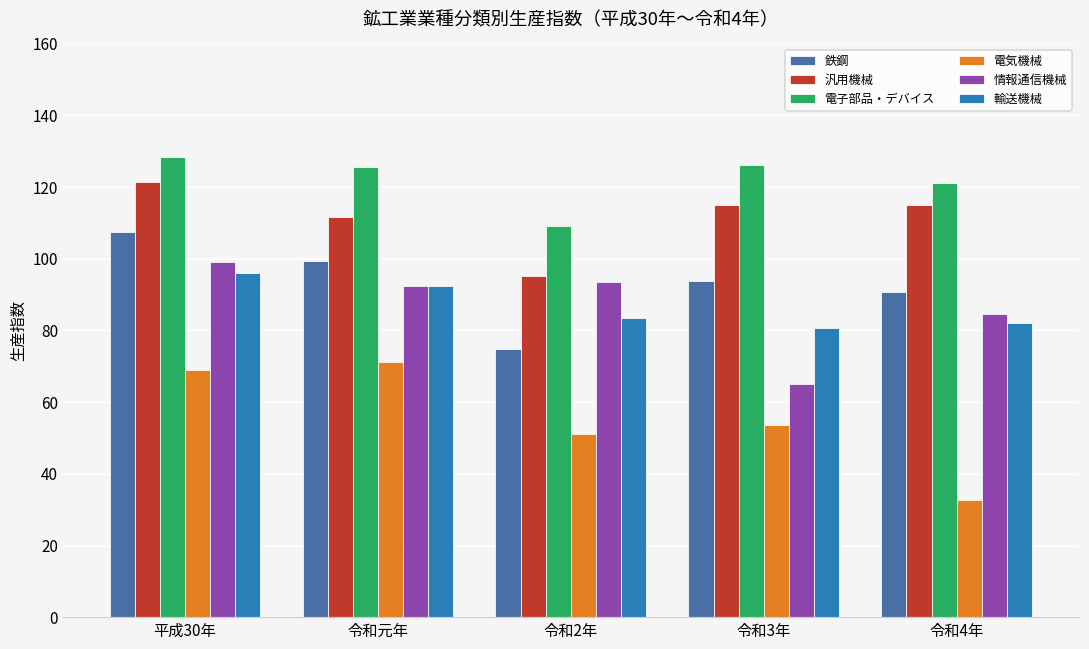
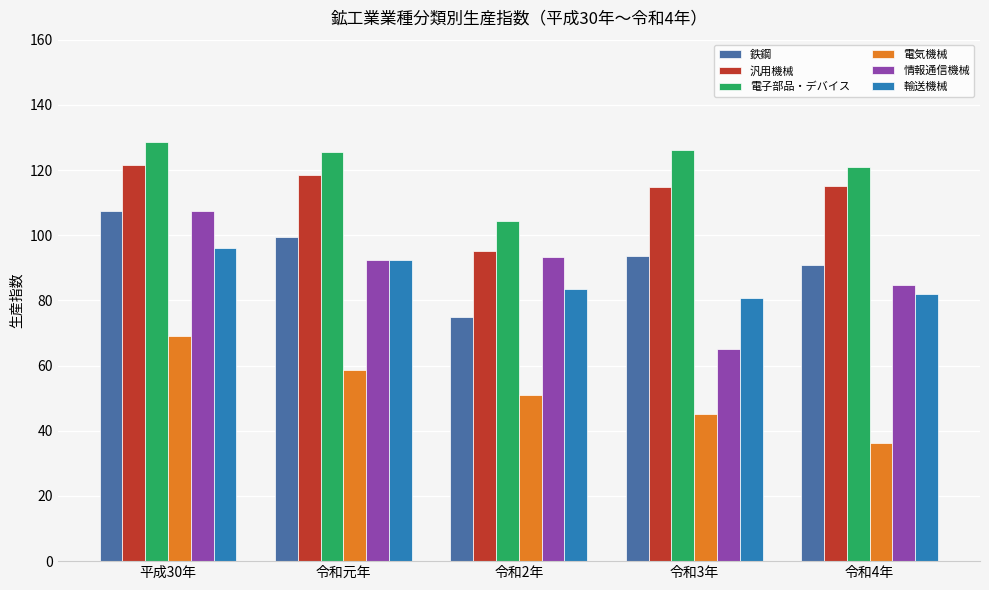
情報通信機械, 平成30年: 99 -> 107
汎用機械, 令和元年: 112 -> 119
電気機械, 令和元年: 71 -> 59
電子部品・デバイス, 令和2年: 109 -> 104
電気機械, 令和3年: 54 -> 45
電気機械, 令和4年: 33 -> 36
